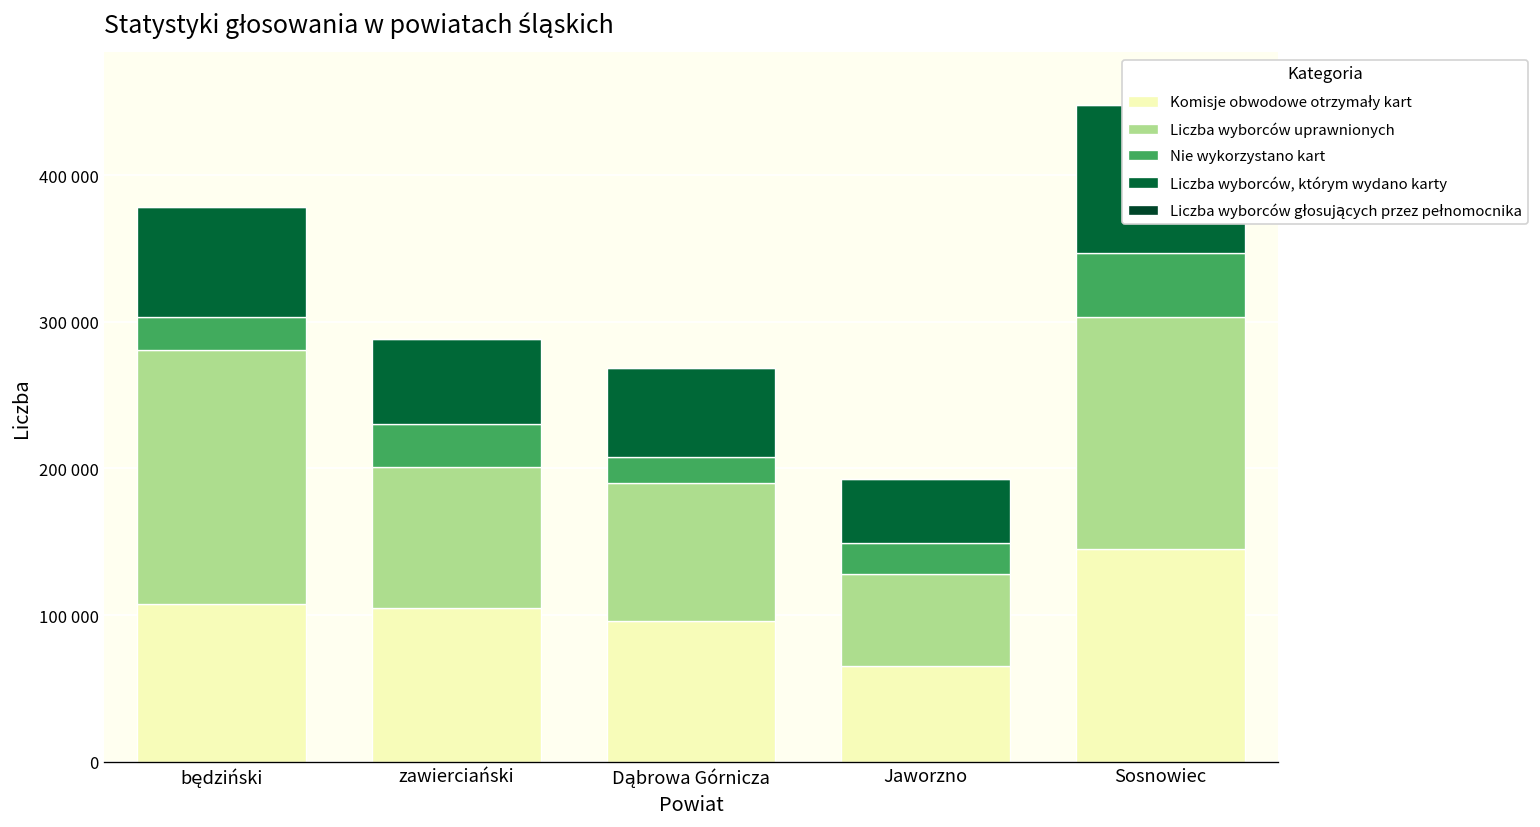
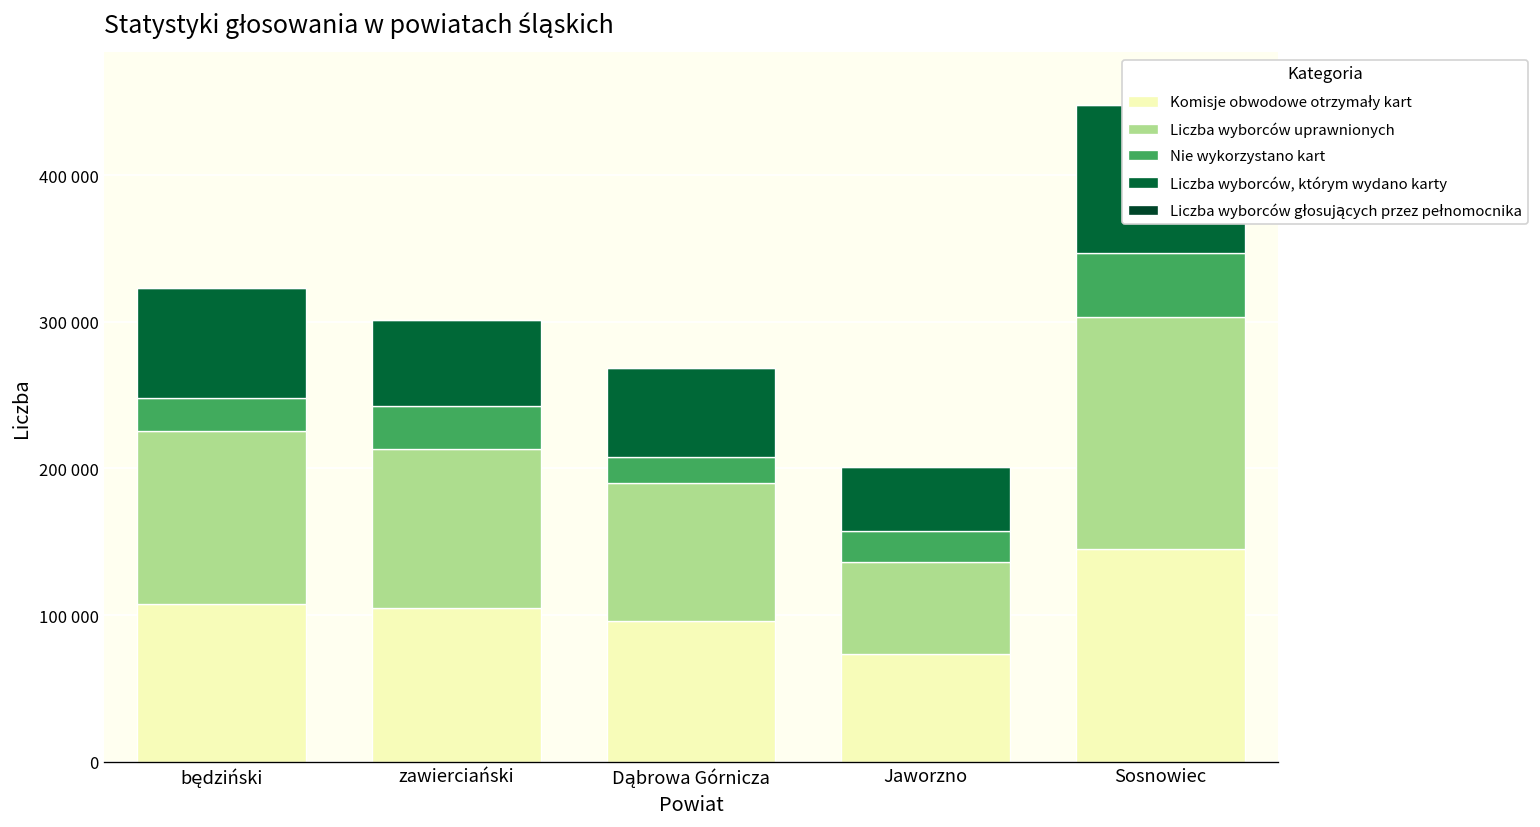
Liczba wyborców uprawnionych, będziński: 173000 -> 118000
Liczba wyborców uprawnionych, zawierciański: 96000 -> 109000
Komisje obwodowe otrzymały kart, Jaworzno: 65000 -> 73000
